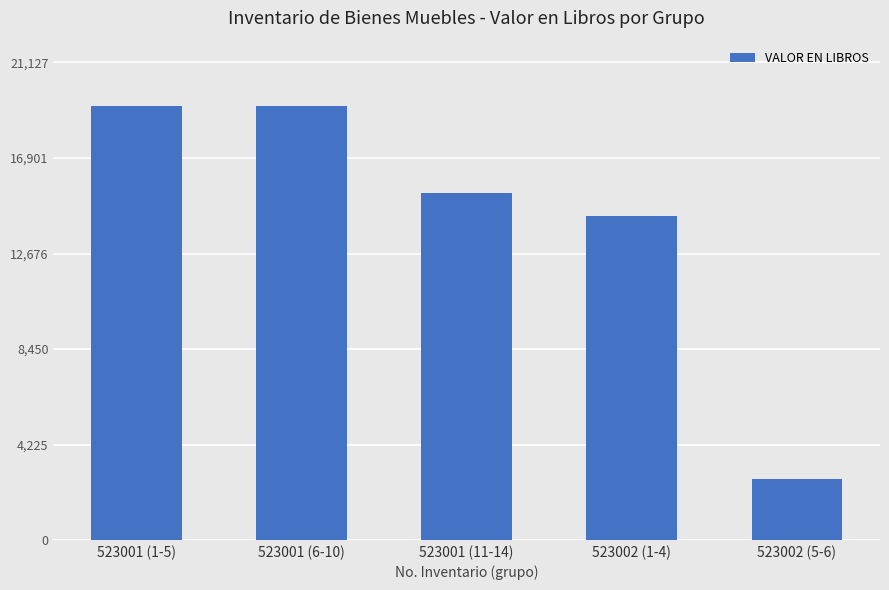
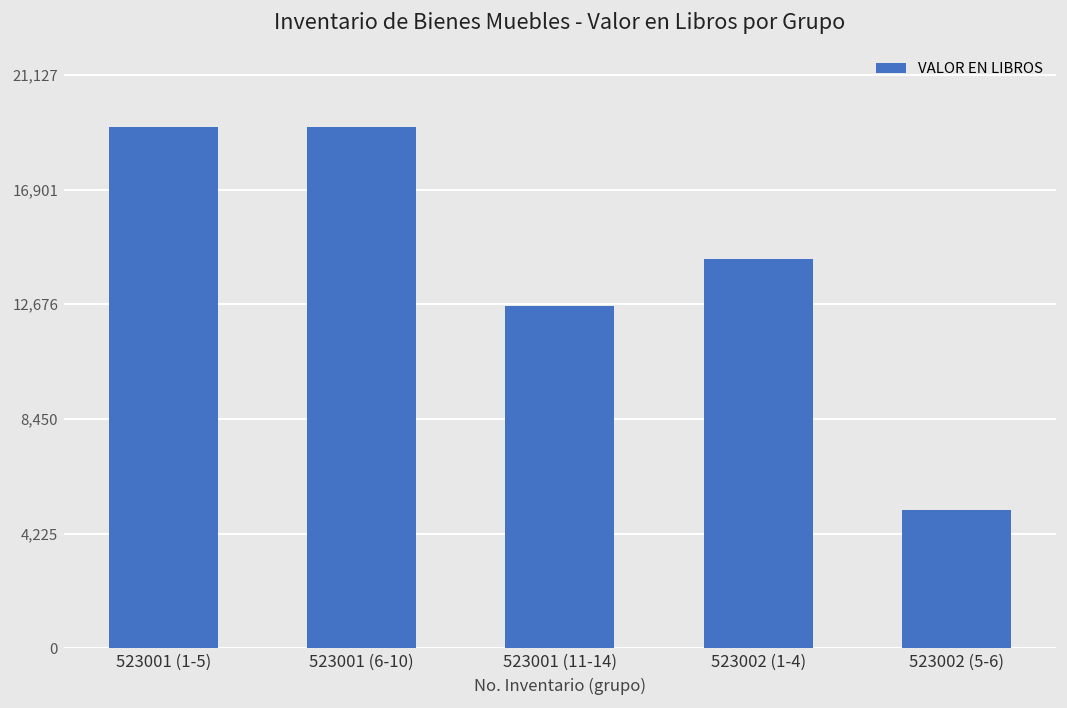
523001 (11-14): 15,400 -> 12,600
523002 (5-6): 2,700 -> 5,100
